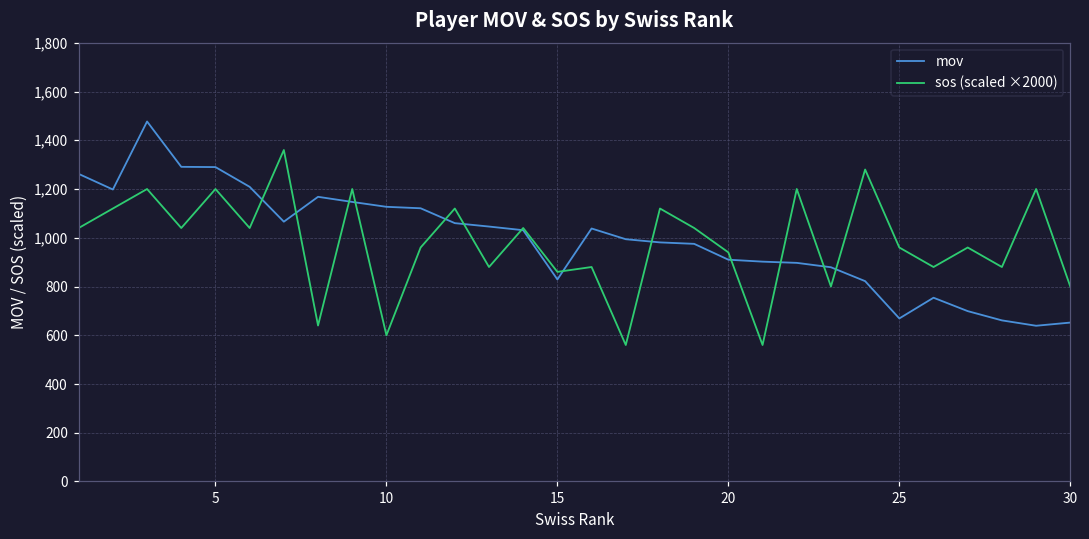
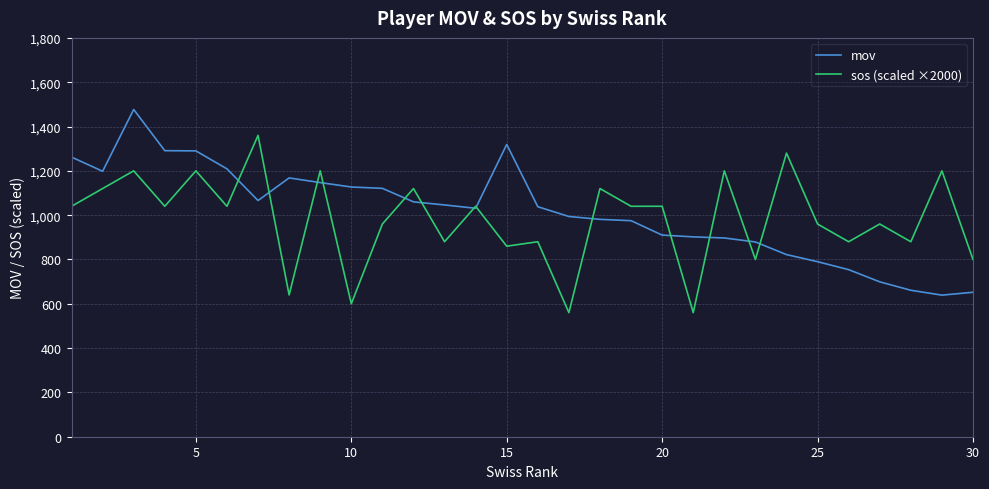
mov, 15: 830 -> 1,320
sos (scaled ×2000), 20: 940 -> 1,040
mov, 25: 670 -> 790
